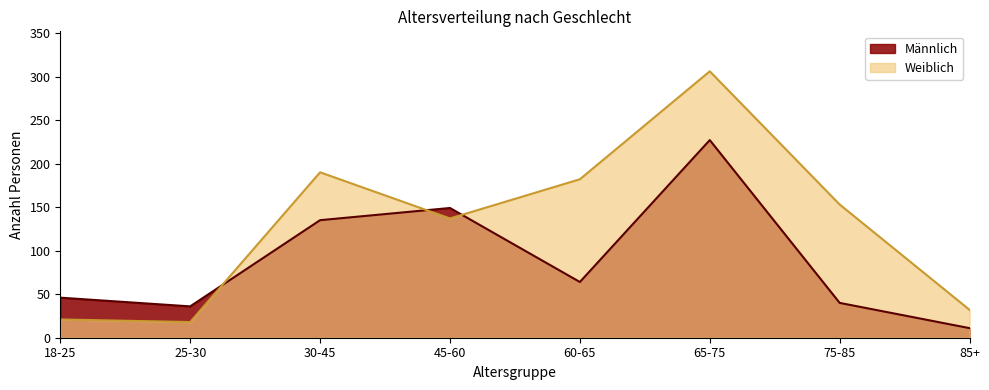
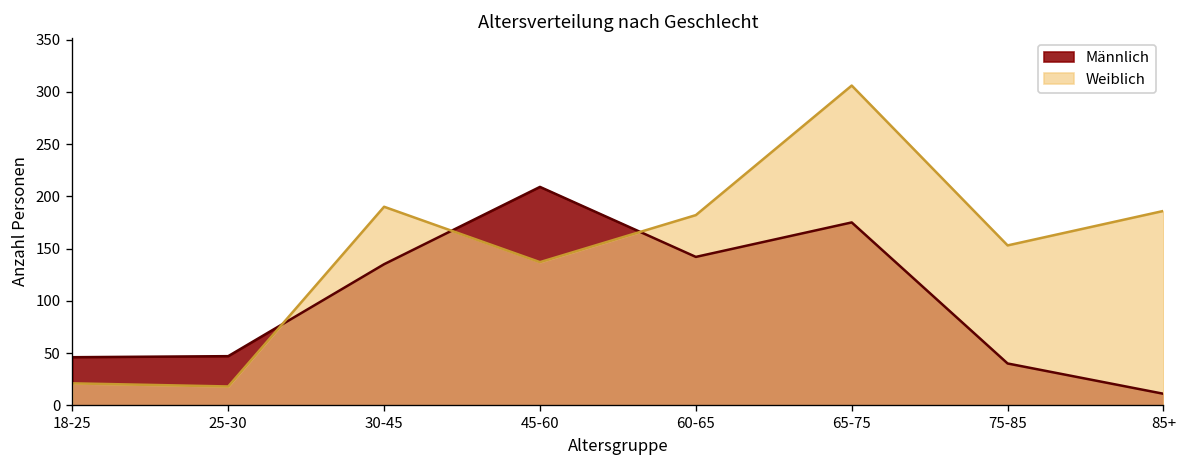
Männlich, 25-30: 40 -> 50
Männlich, 45-60: 150 -> 210
Männlich, 60-65: 60 -> 140
Männlich, 65-75: 230 -> 180
Weiblich, 85+: 30 -> 190
